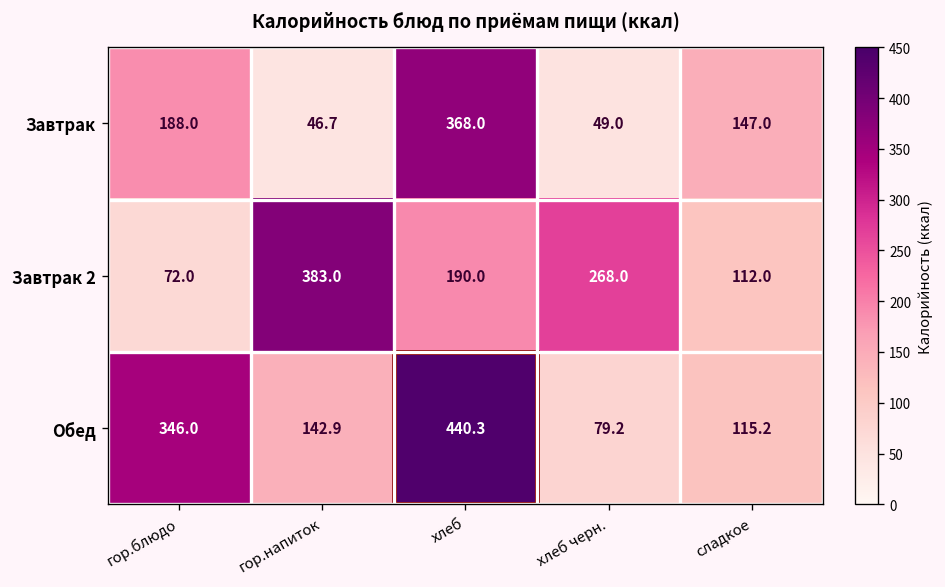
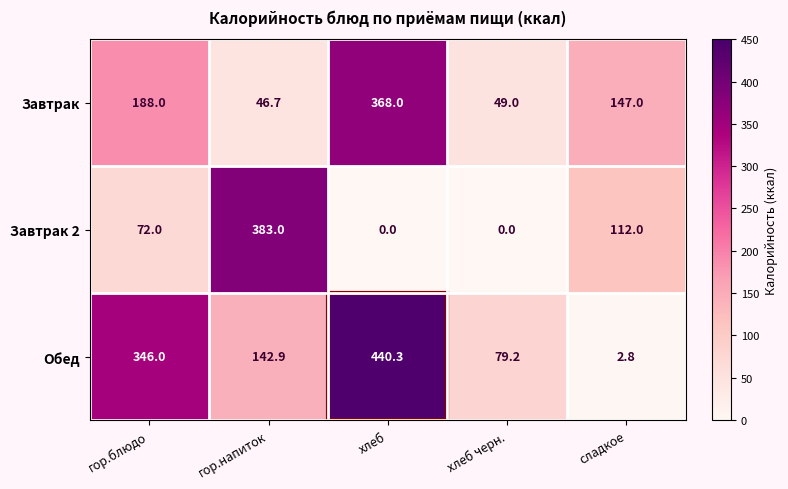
Завтрак 2, хлеб: 190.0 -> 0.0
Завтрак 2, хлеб черн.: 268.0 -> 0.0
Обед, сладкое: 115.2 -> 2.8
